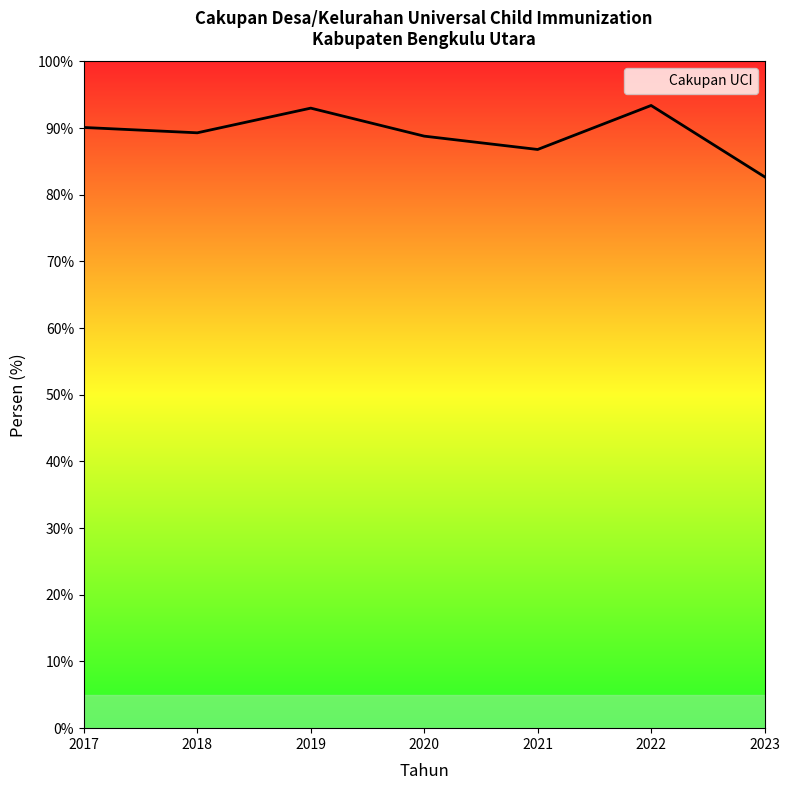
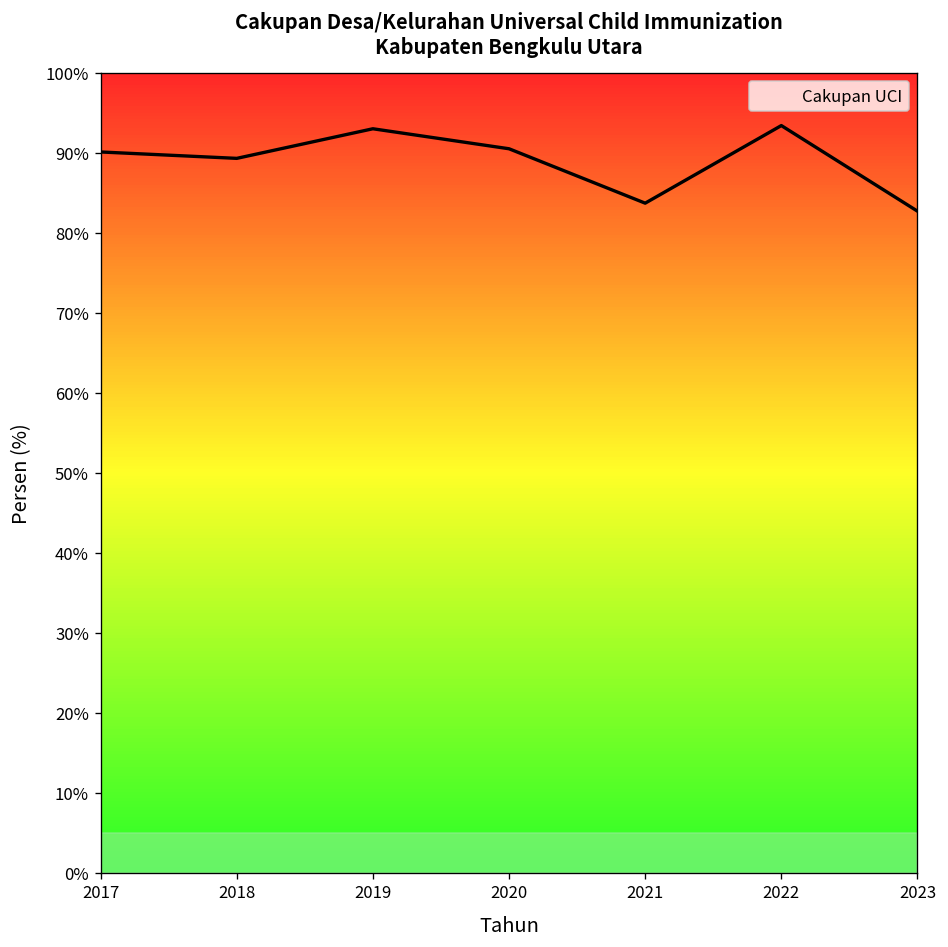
2020: 89% -> 91%
2021: 87% -> 84%
